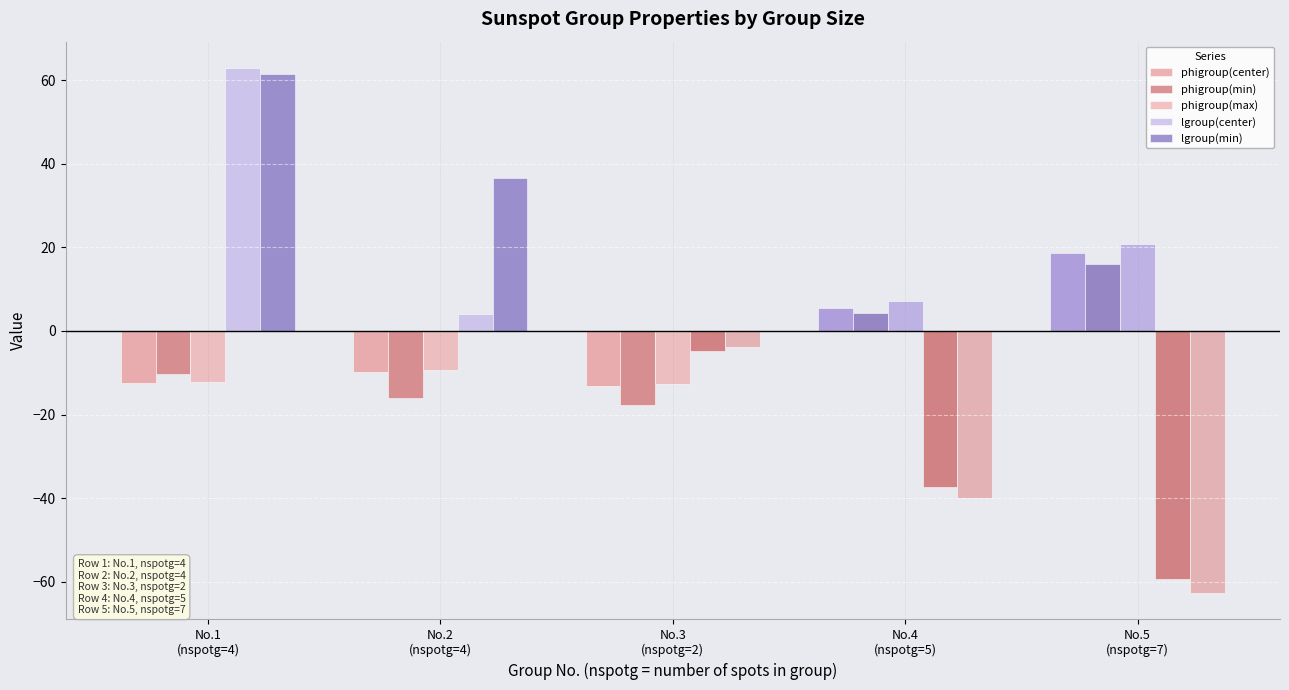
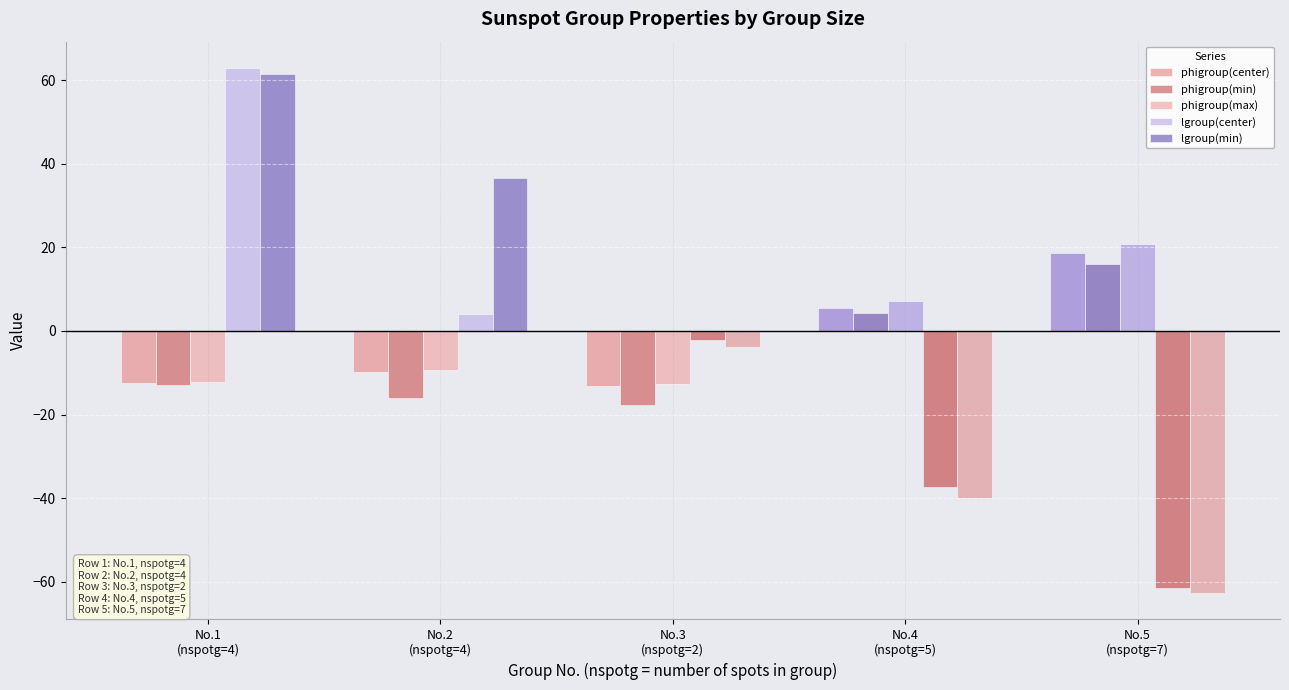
phigroup(min), No.1 (nspotg=4): -10 -> -13
lgroup(center), No.3 (nspotg=2): -5 -> -2
lgroup(center), No.5 (nspotg=7): -59 -> -62
